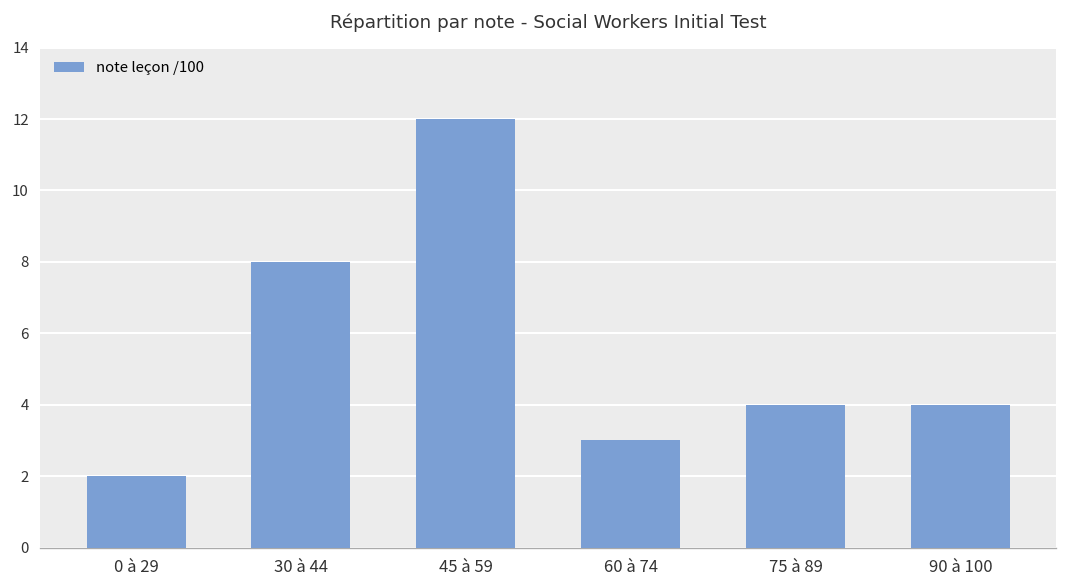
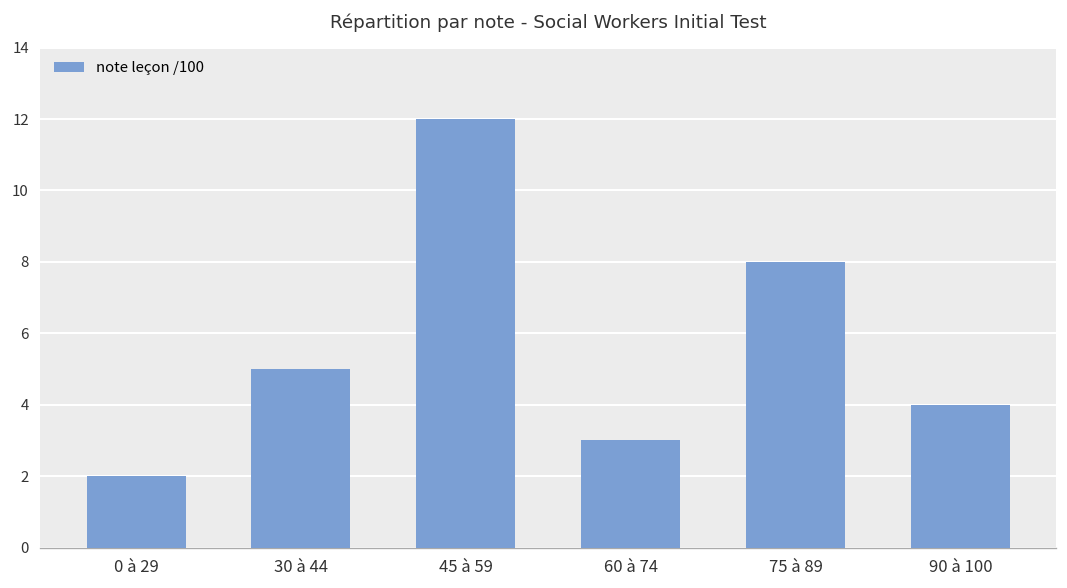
30 à 44: 8 -> 5
75 à 89: 4 -> 8
